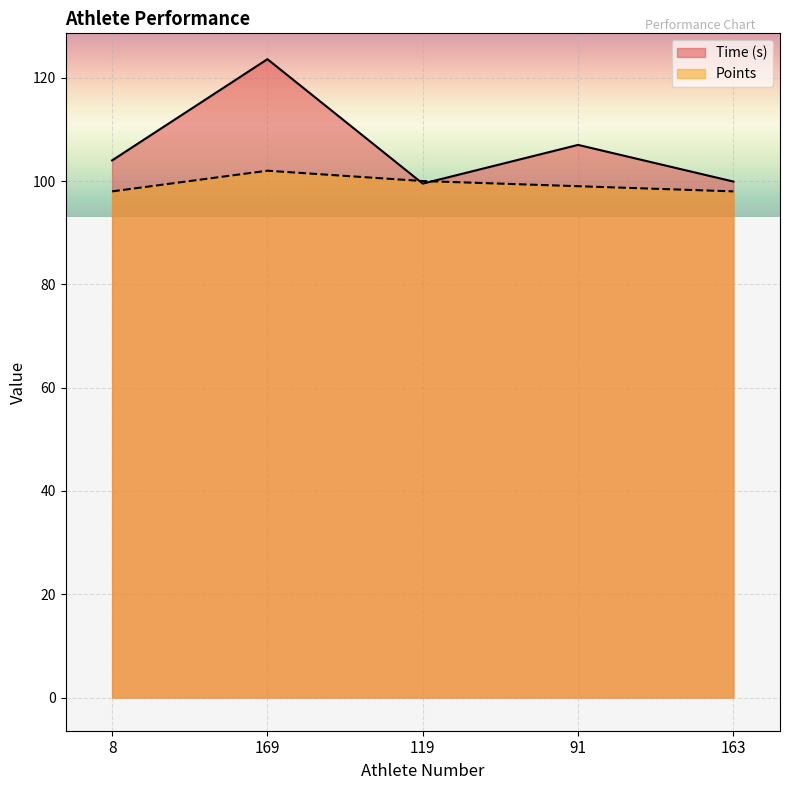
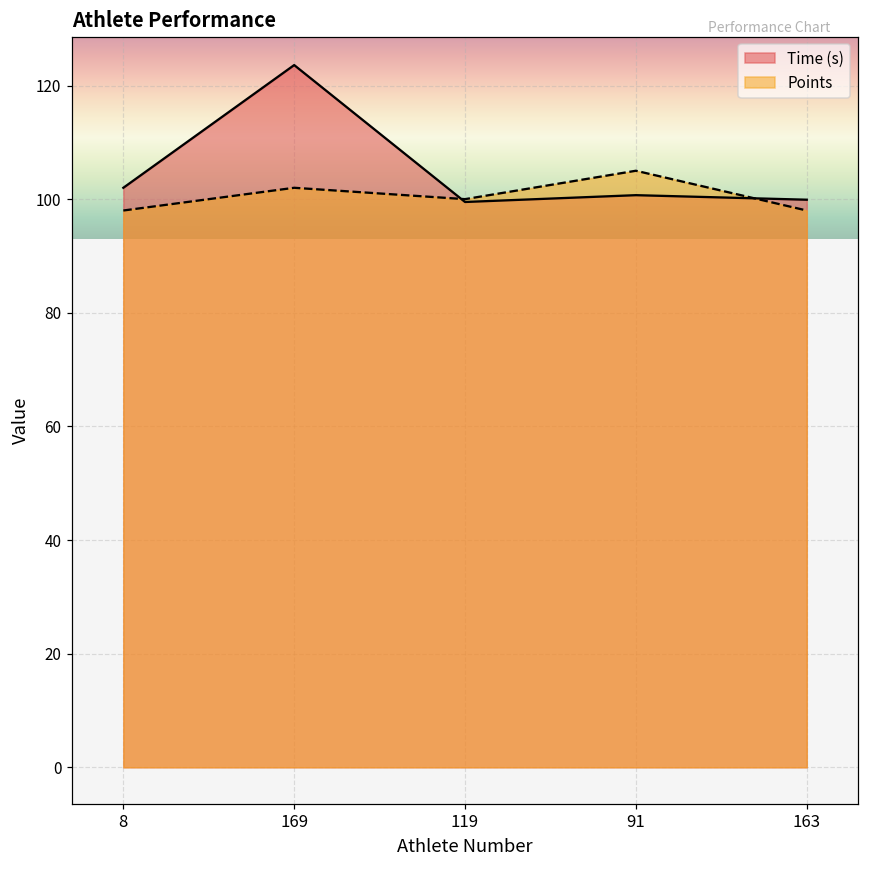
Time (s), 8: 104 -> 102
Time (s), 91: 107 -> 101
Points, 91: 99 -> 105
